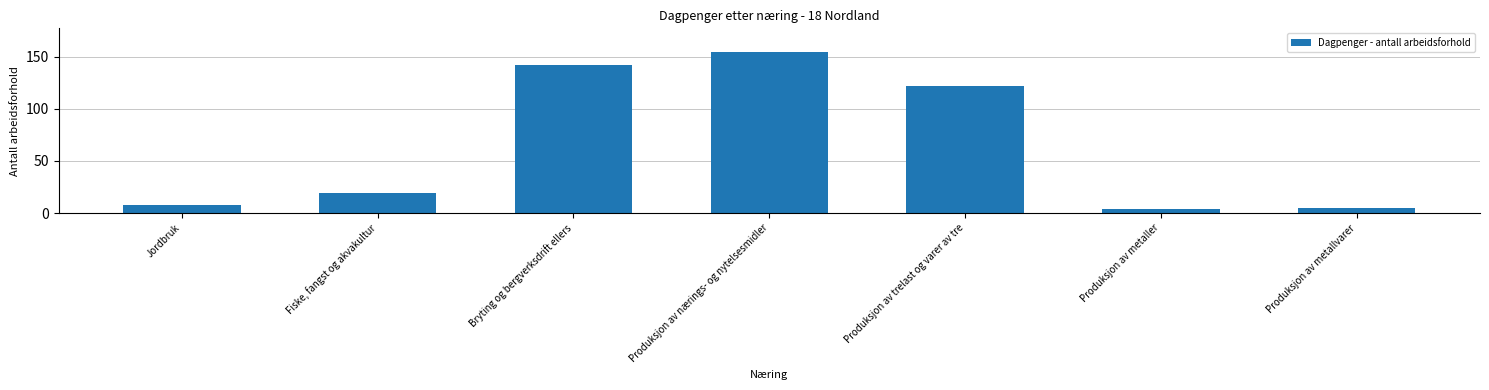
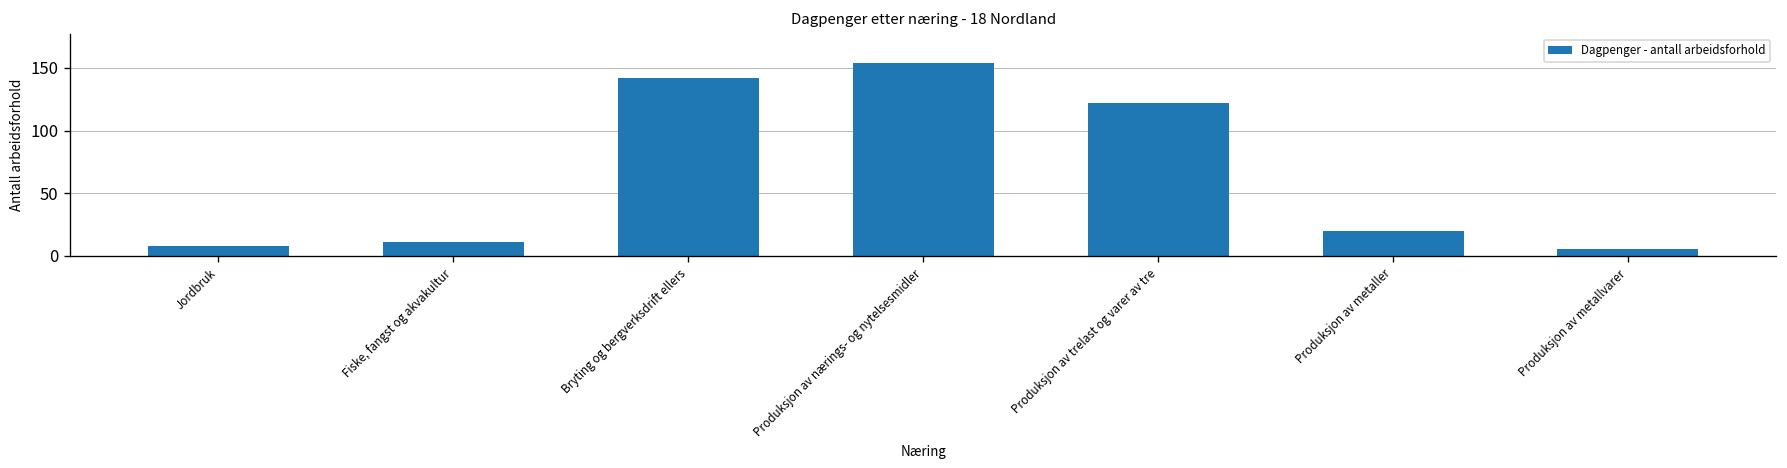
Fiske, fangst og akvakultur: 19 -> 11
Produksjon av metaller: 4 -> 20
